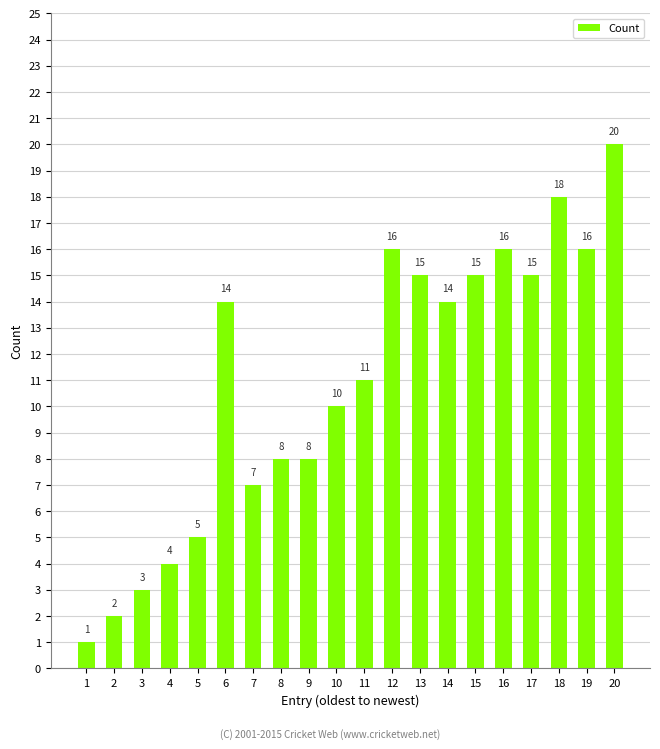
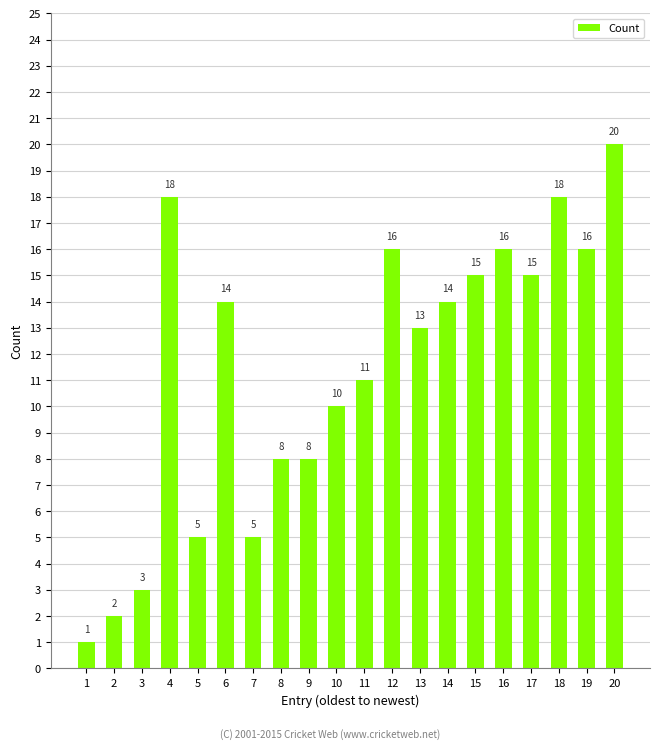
4: 4 -> 18
7: 7 -> 5
13: 15 -> 13
